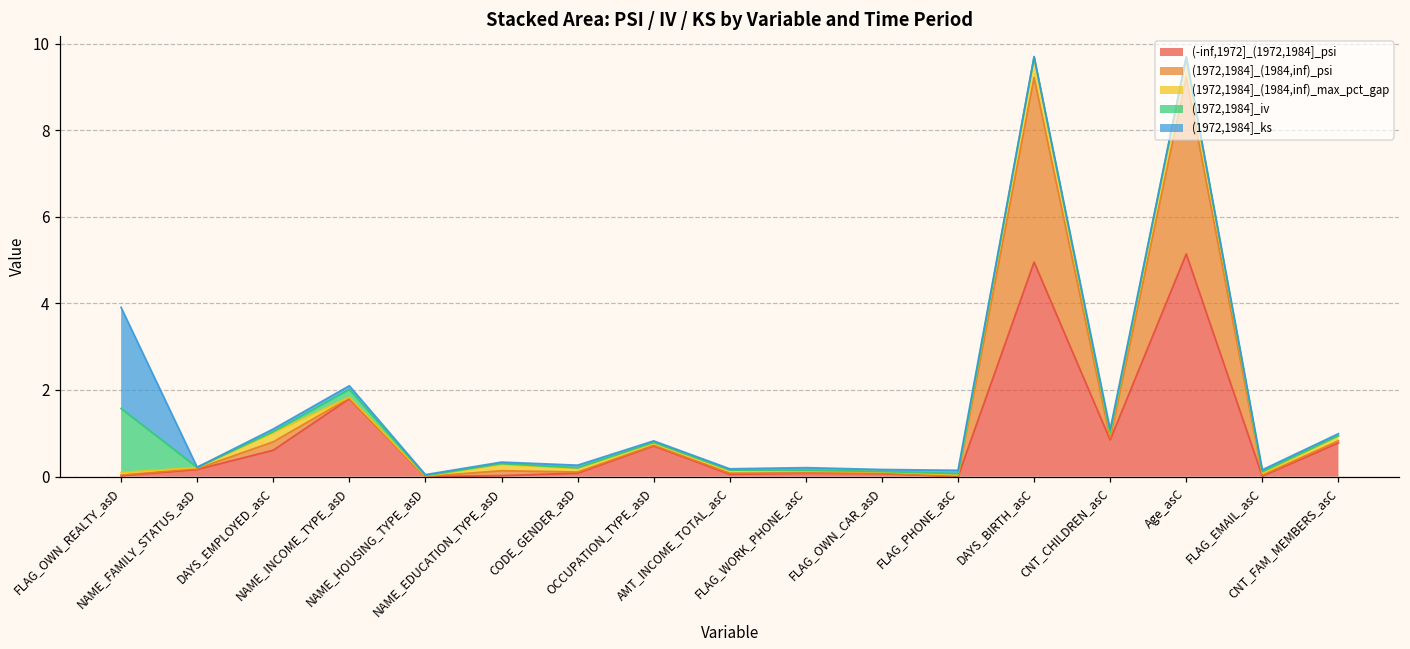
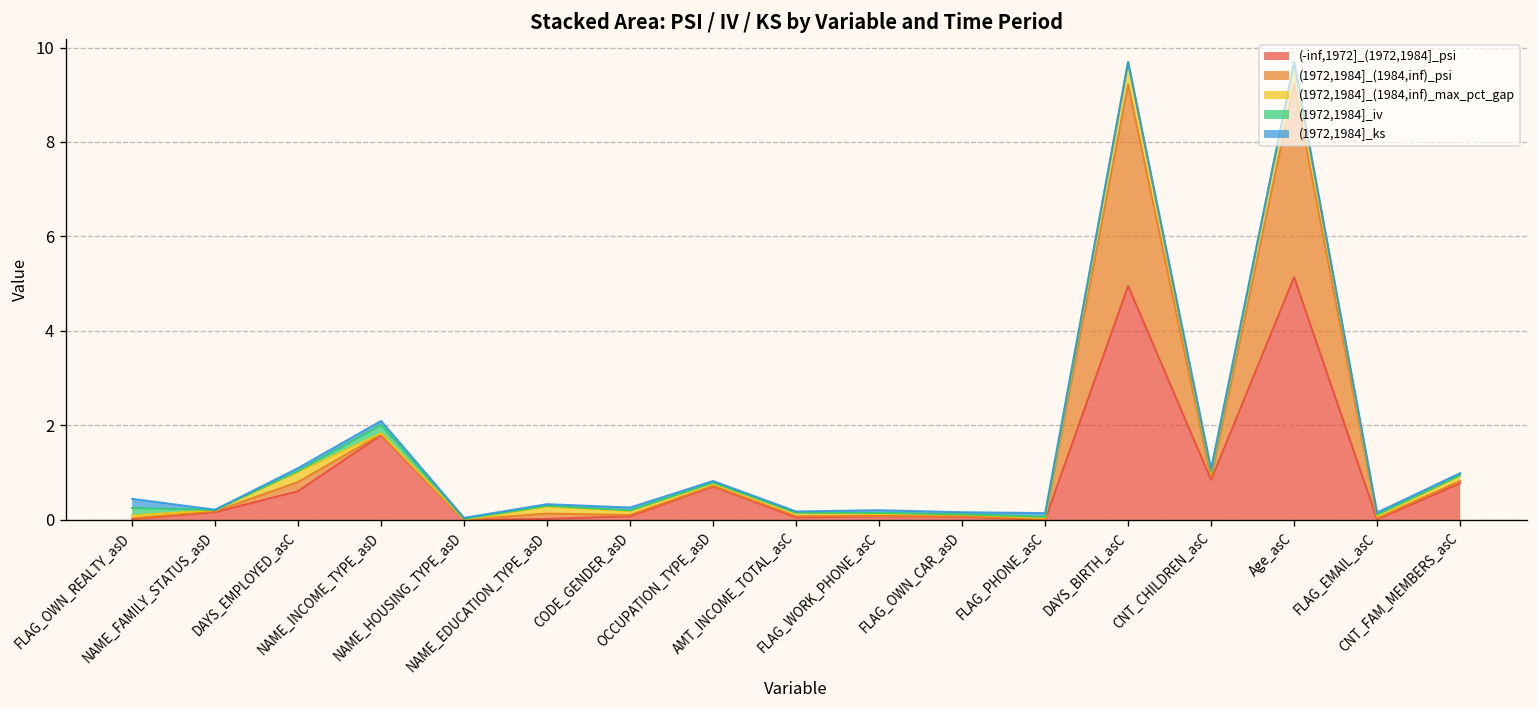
(1972,1984]_iv, FLAG_OWN_REALTY_asD: 1.5 -> 0.2
(1972,1984]_ks, FLAG_OWN_REALTY_asD: 2.3 -> 0.2
